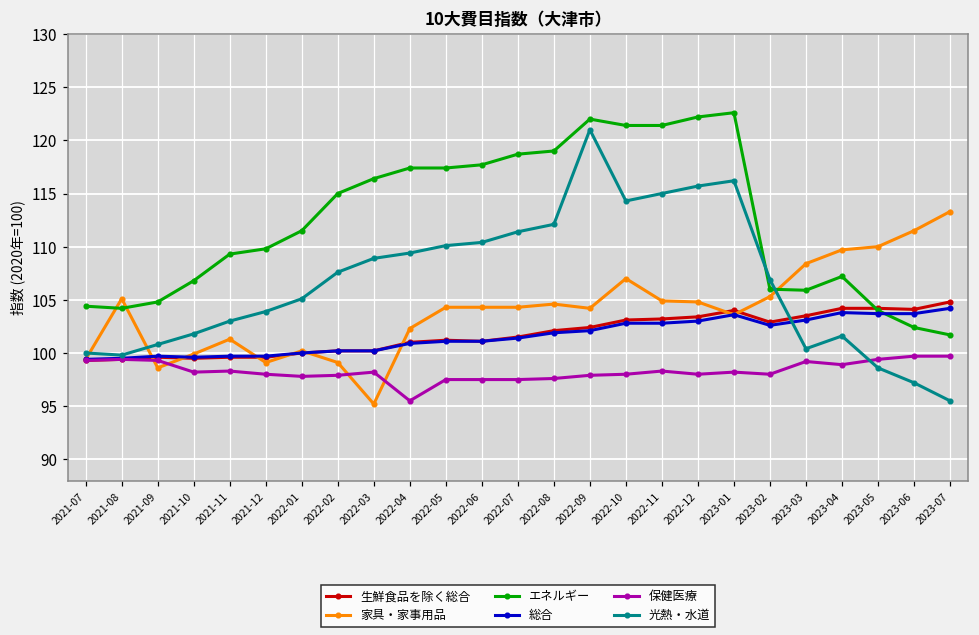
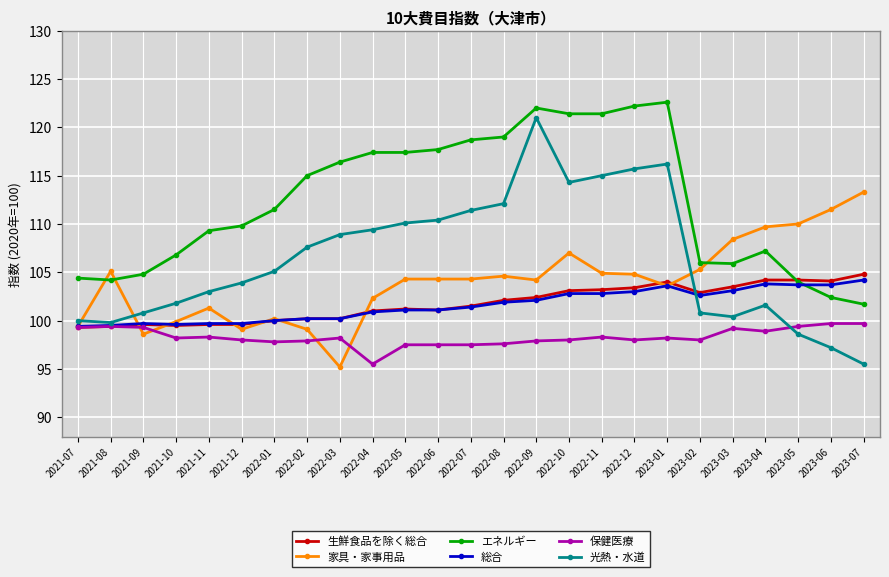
光熱・水道, 2023-02: 107 -> 101
